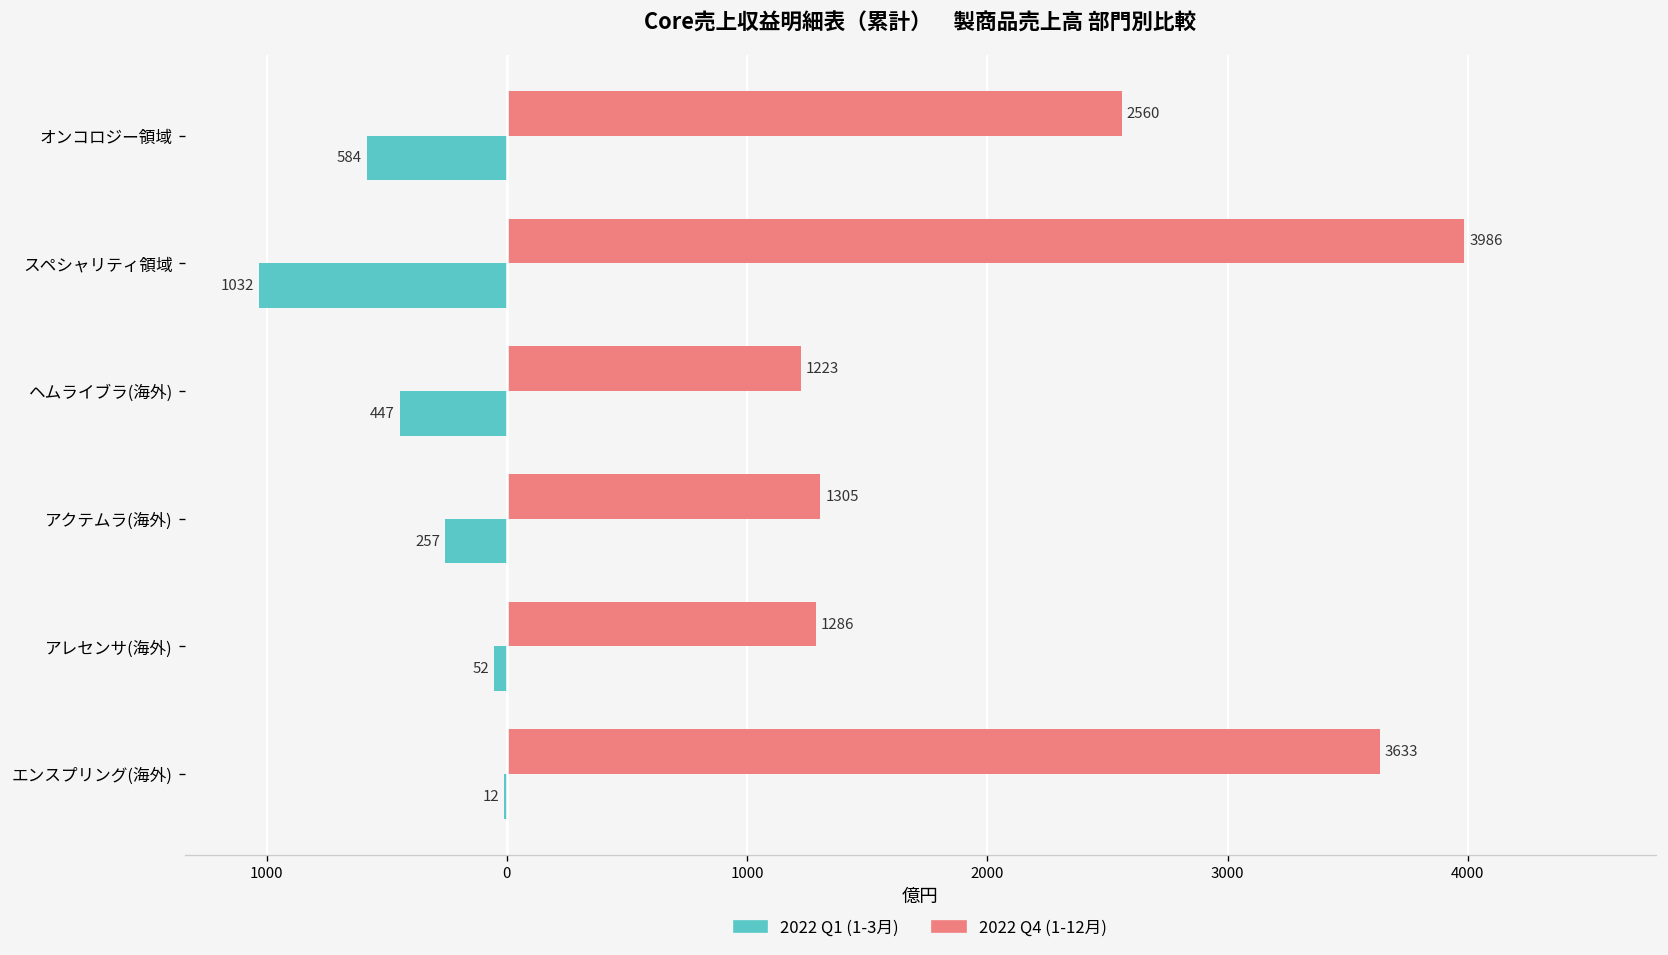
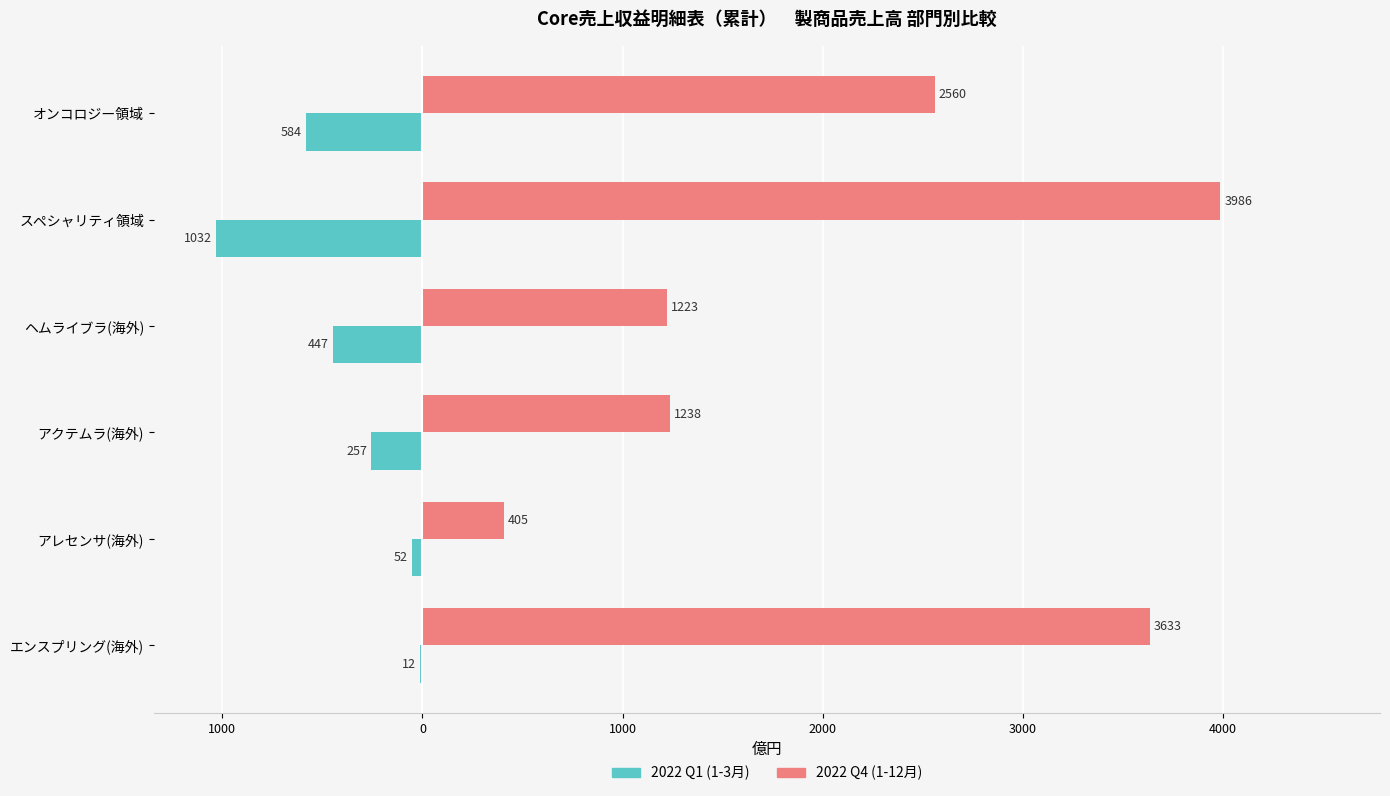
2022 Q4 (1-12月), アクテムラ(海外): 1305 -> 1238
2022 Q4 (1-12月), アレセンサ(海外): 1286 -> 405
